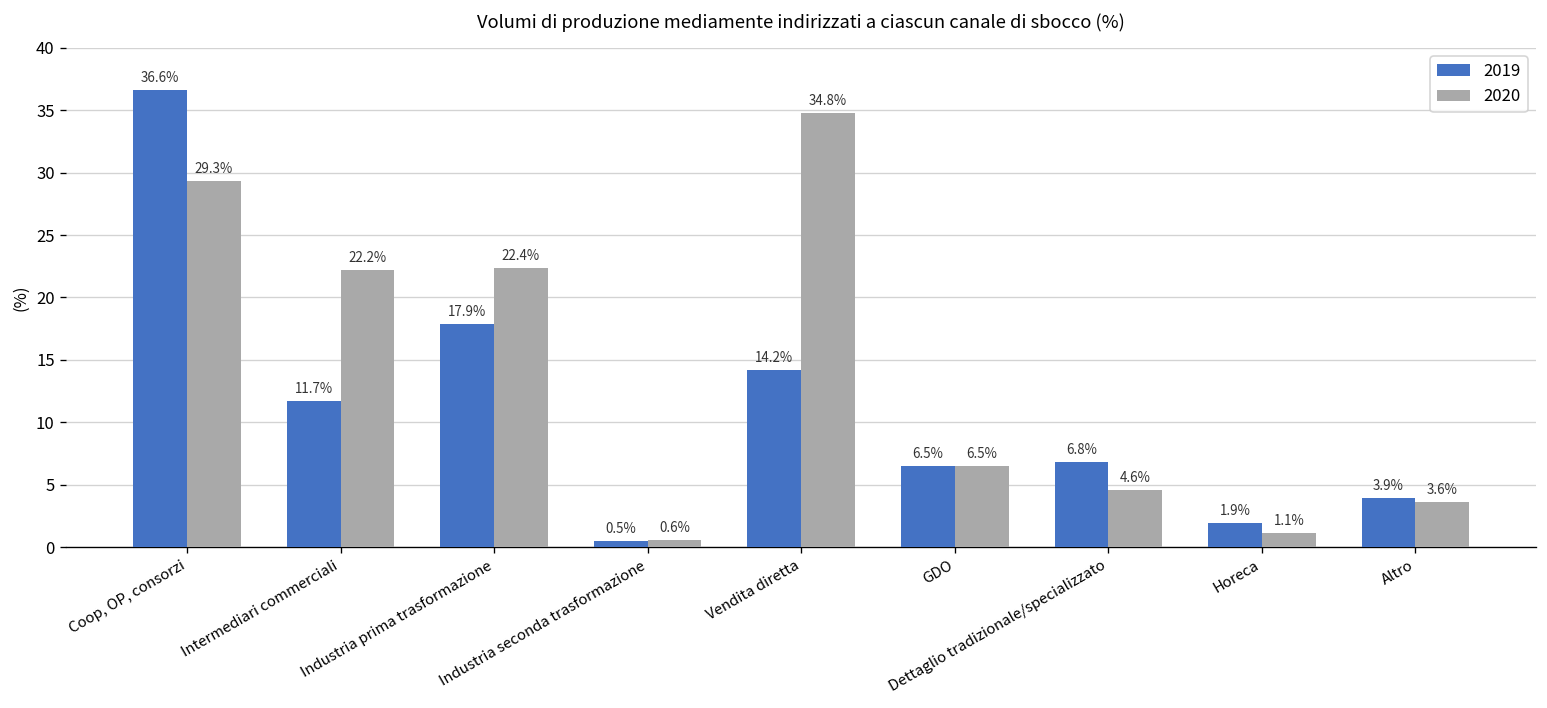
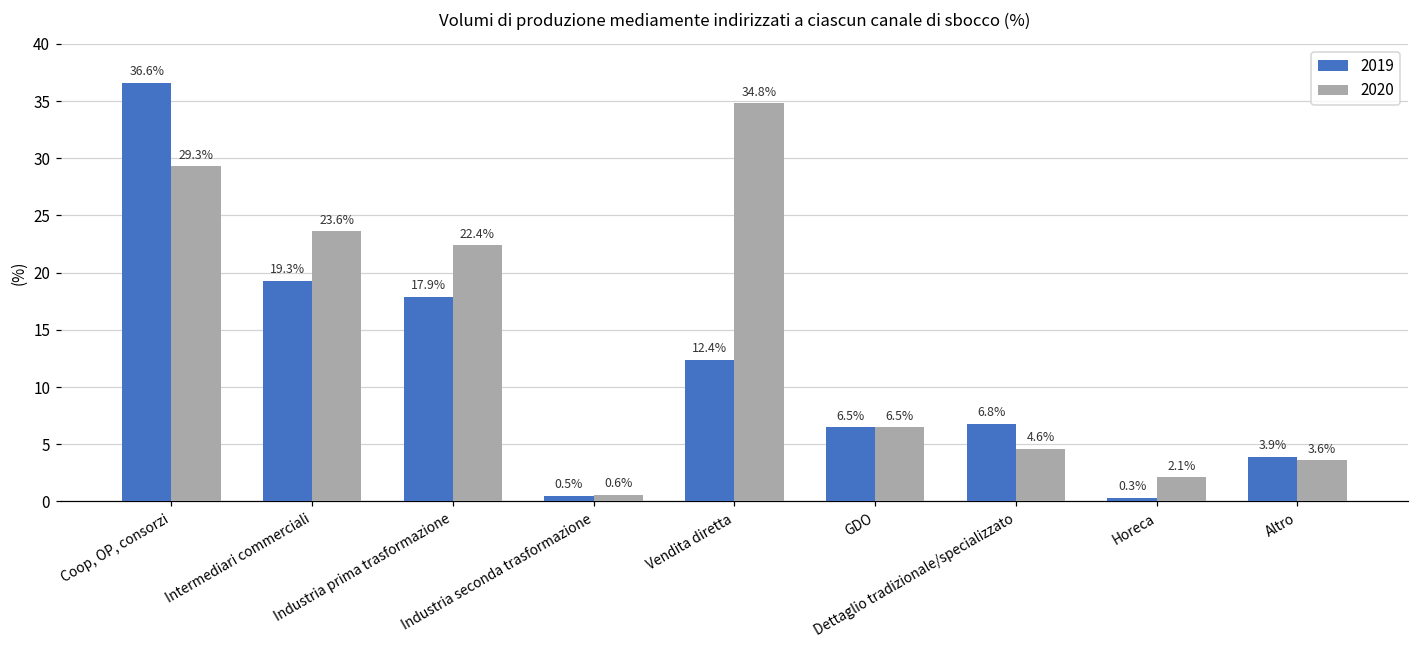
2019, Intermediari commerciali: 11.7% -> 19.3%
2020, Intermediari commerciali: 22.2% -> 23.6%
2019, Vendita diretta: 14.2% -> 12.4%
2019, Horeca: 1.9% -> 0.3%
2020, Horeca: 1.1% -> 2.1%
